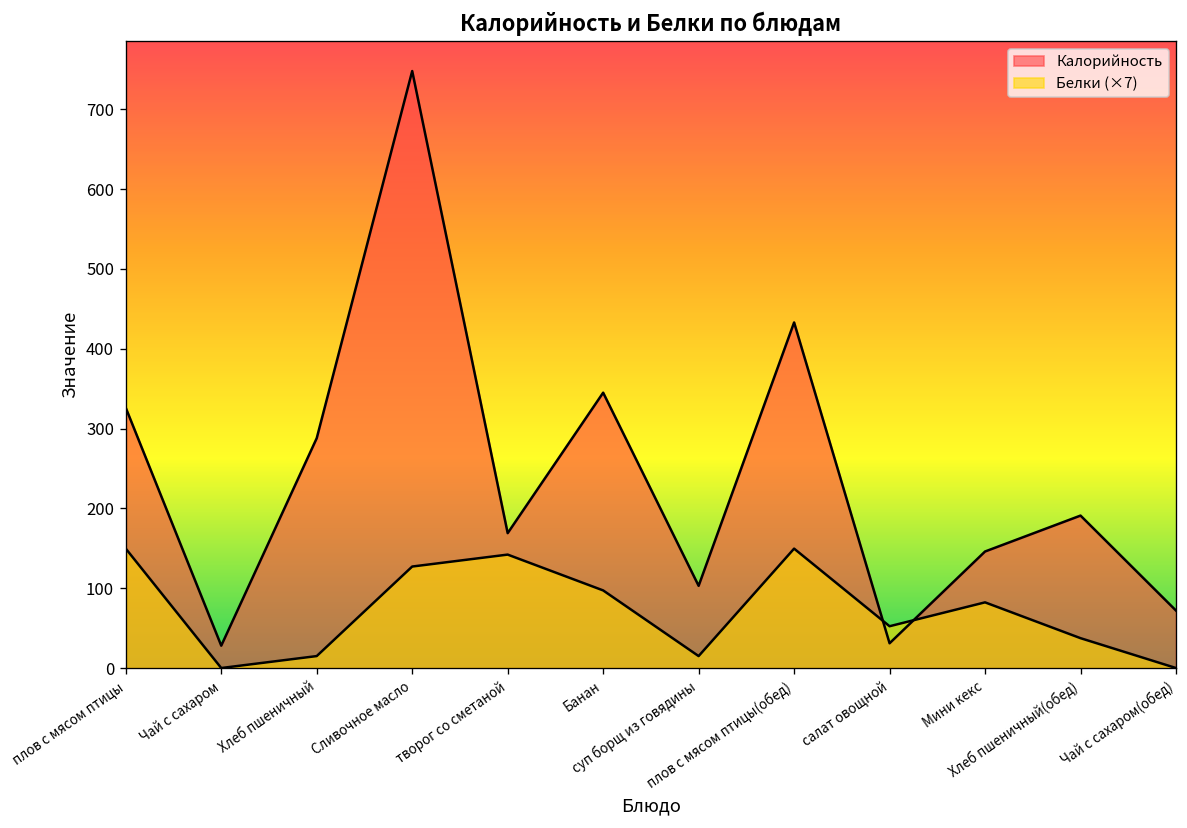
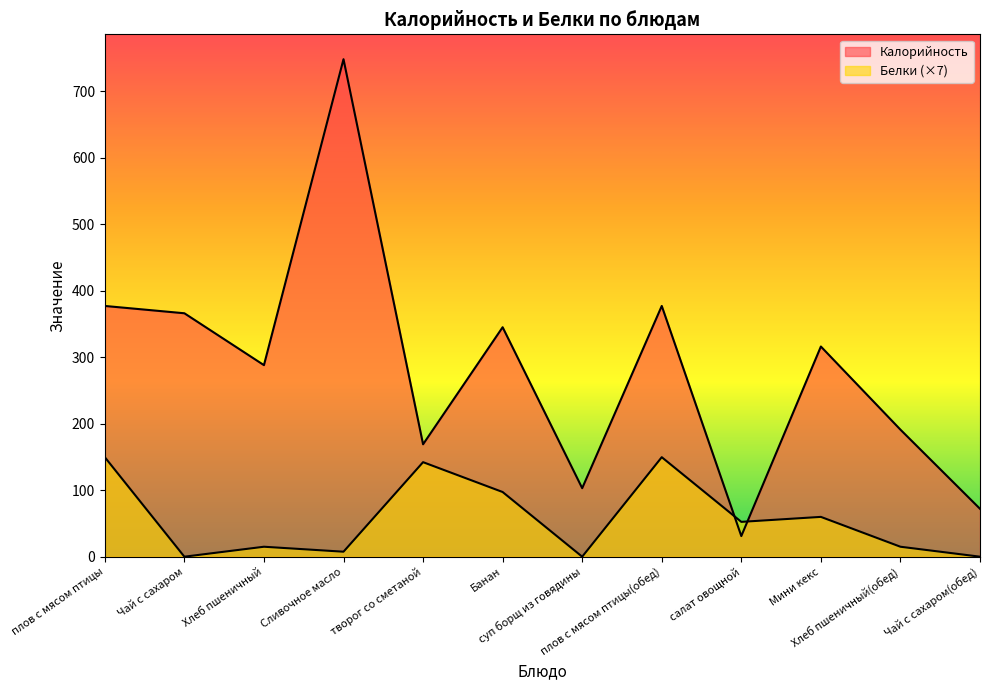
Калорийность, плов с мясом птицы: 330 -> 380
Калорийность, Чай с сахаром: 30 -> 370
Белки (×7), Сливочное масло: 130 -> 10
Белки (×7), суп борщ из говядины: 10 -> 0
Калорийность, плов с мясом птицы(обед): 430 -> 380
Калорийность, Мини кекс: 150 -> 320
Белки (×7), Мини кекс: 80 -> 60
Белки (×7), Хлеб пшеничный(обед): 40 -> 10
